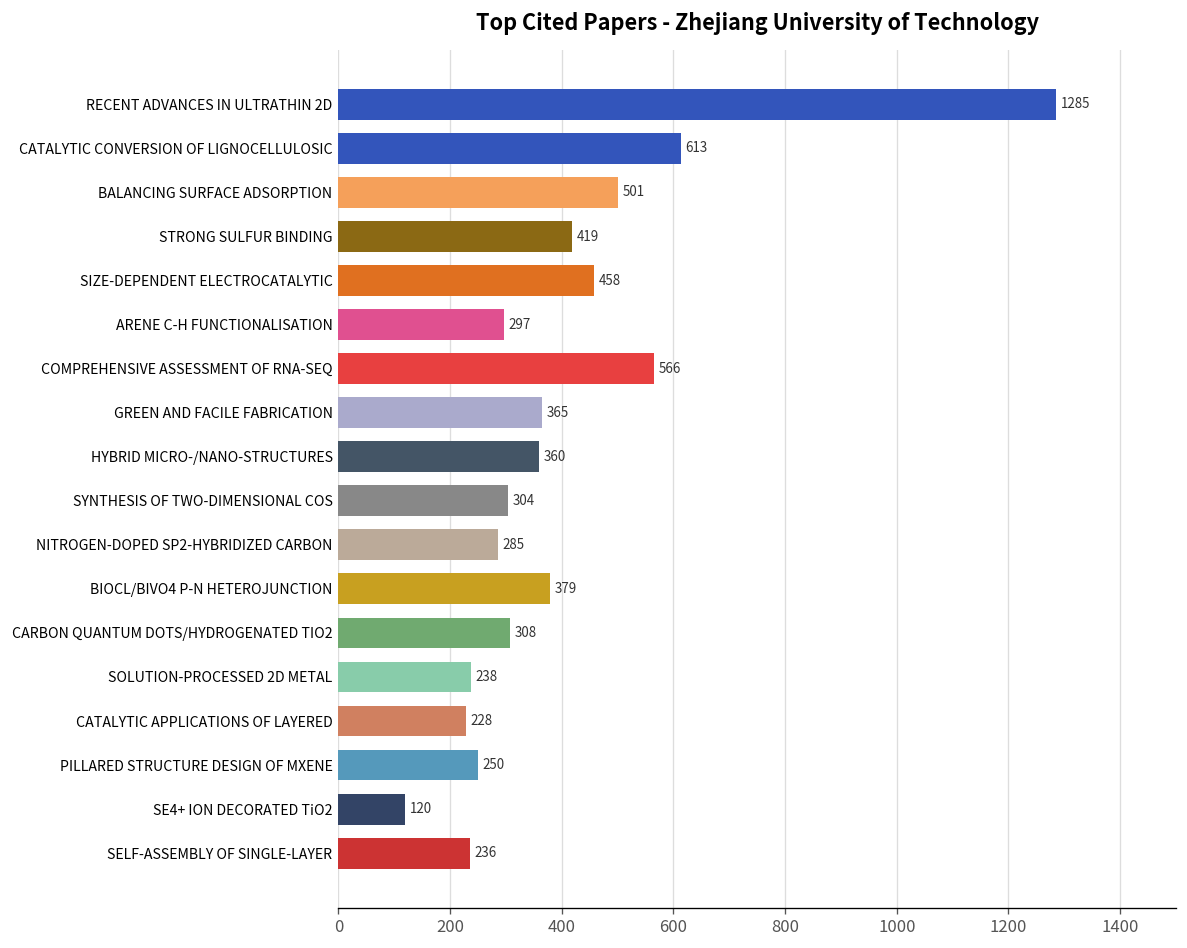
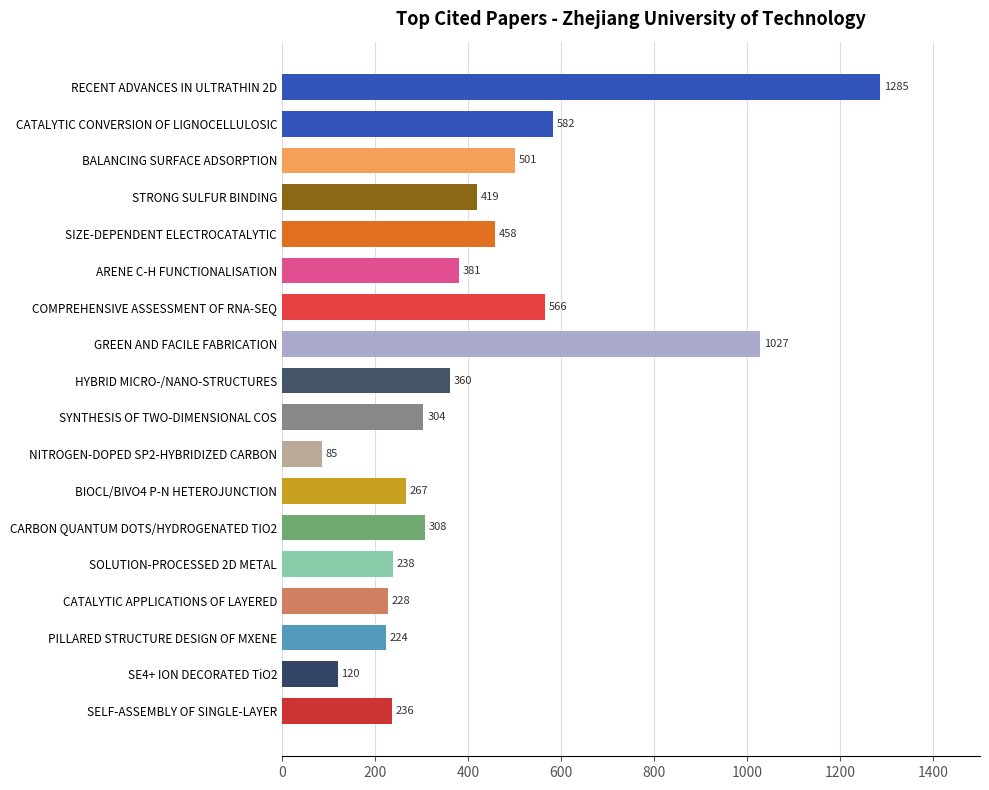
CATALYTIC CONVERSION OF LIGNOCELLULOSIC: 613 -> 582
ARENE C-H FUNCTIONALISATION: 297 -> 381
GREEN AND FACILE FABRICATION: 365 -> 1027
NITROGEN-DOPED SP2-HYBRIDIZED CARBON: 285 -> 85
BIOCL/BIVO4 P-N HETEROJUNCTION: 379 -> 267
PILLARED STRUCTURE DESIGN OF MXENE: 250 -> 224
